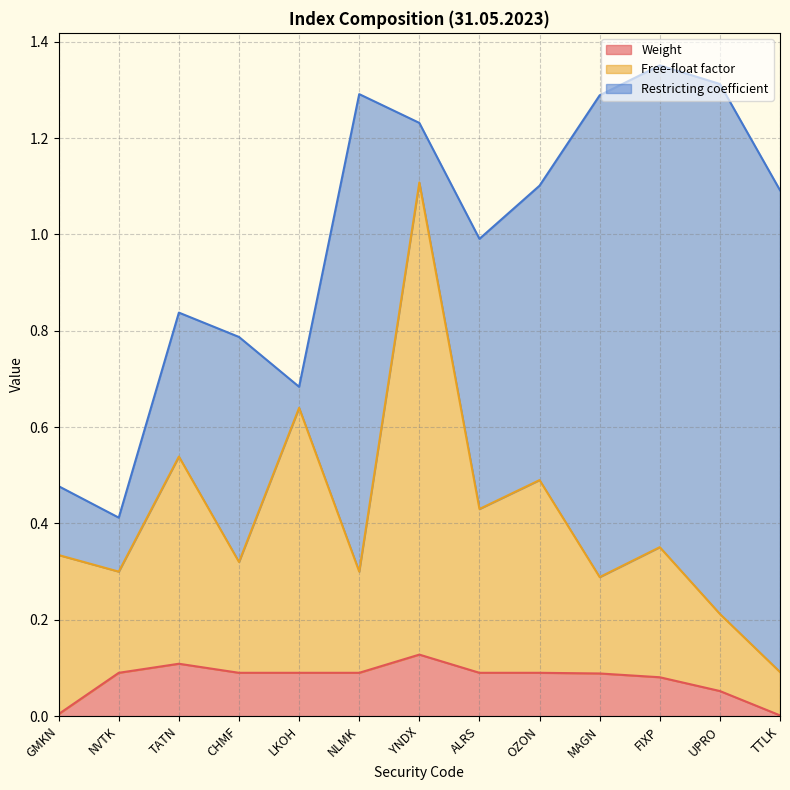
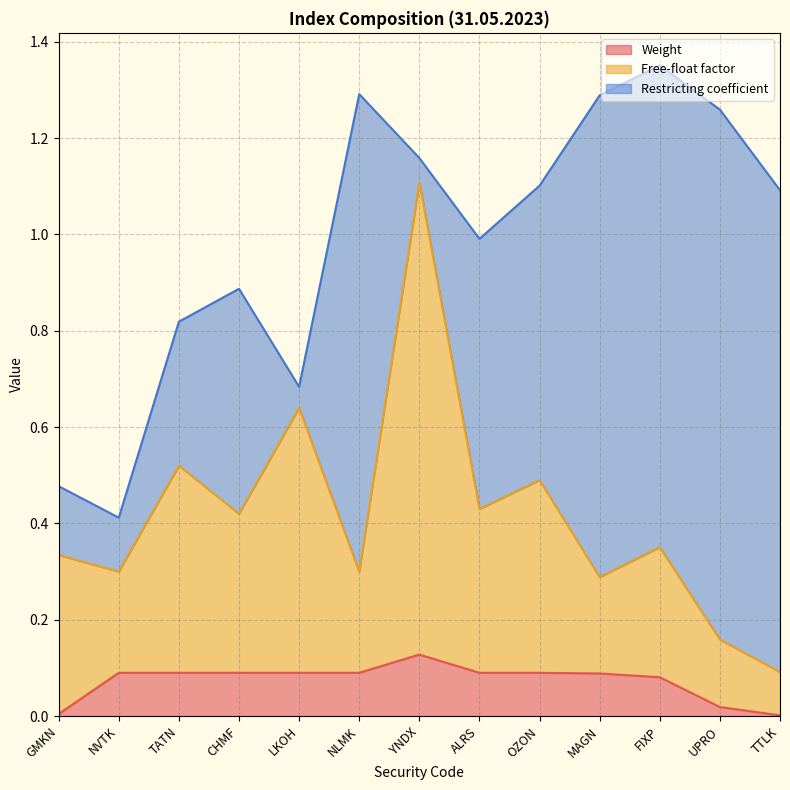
Weight, TATN: 0.11 -> 0.09
Free-float factor, CHMF: 0.23 -> 0.33
Restricting coefficient, YNDX: 0.12 -> 0.05
Weight, UPRO: 0.05 -> 0.02
Free-float factor, UPRO: 0.16 -> 0.14
